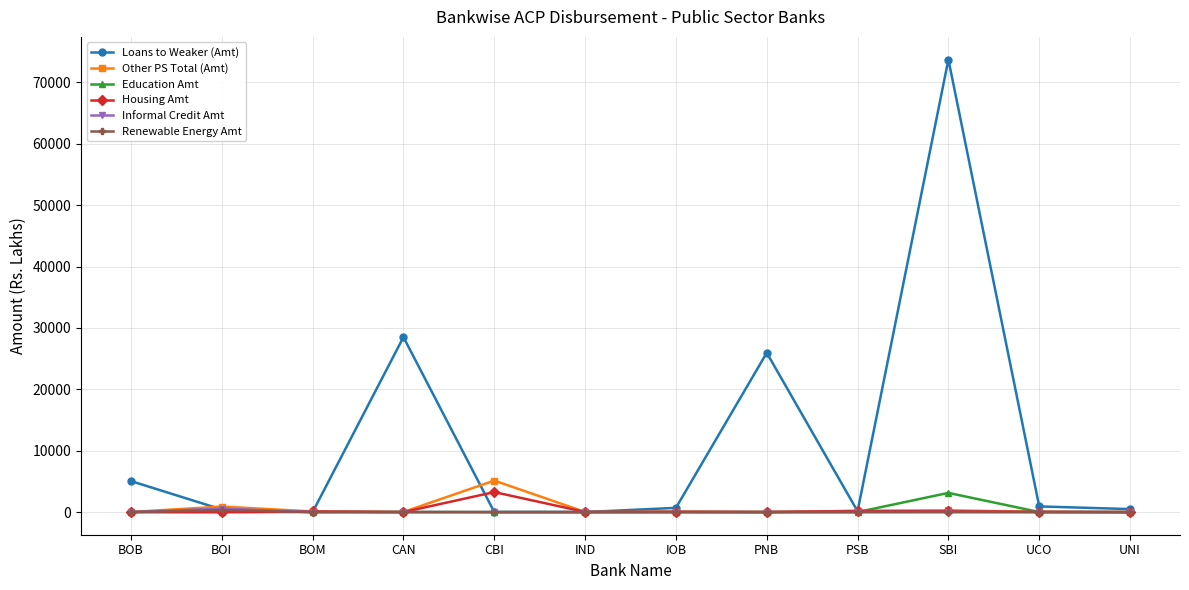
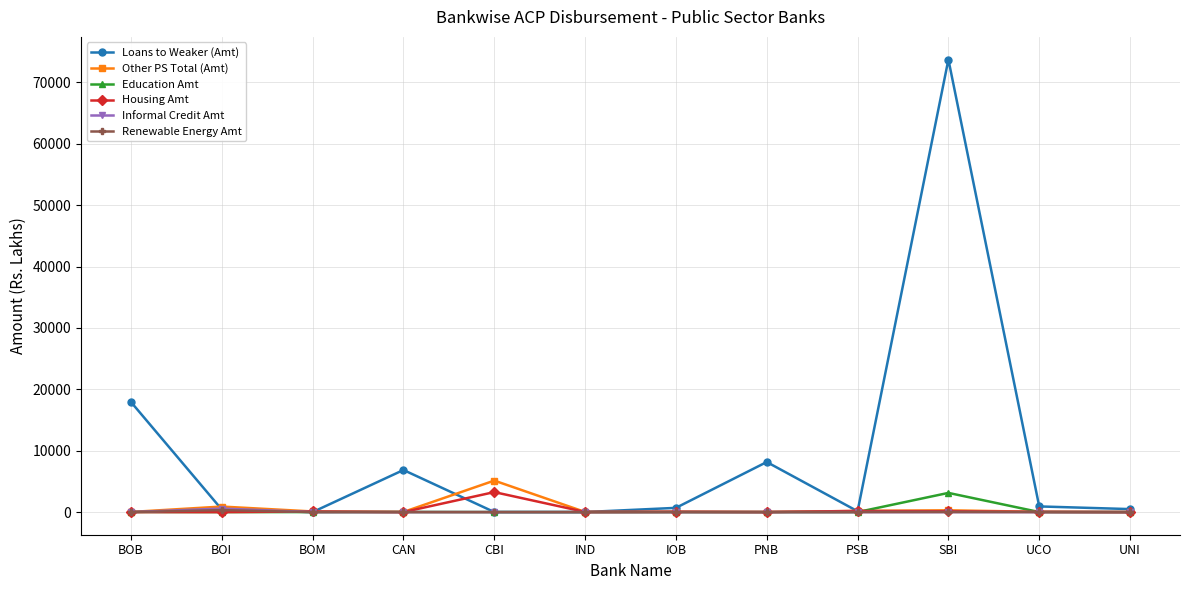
Loans to Weaker (Amt), BOB: 5000 -> 18000
Loans to Weaker (Amt), CAN: 29000 -> 7000
Loans to Weaker (Amt), PNB: 26000 -> 8000
